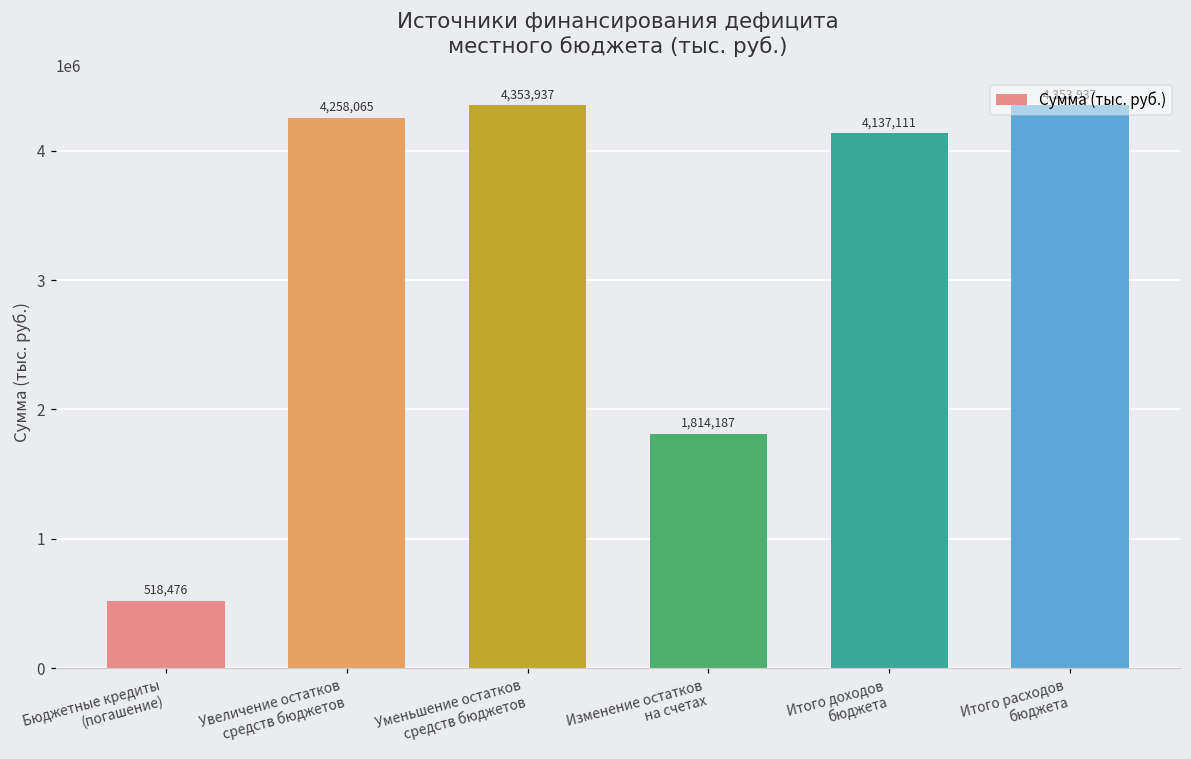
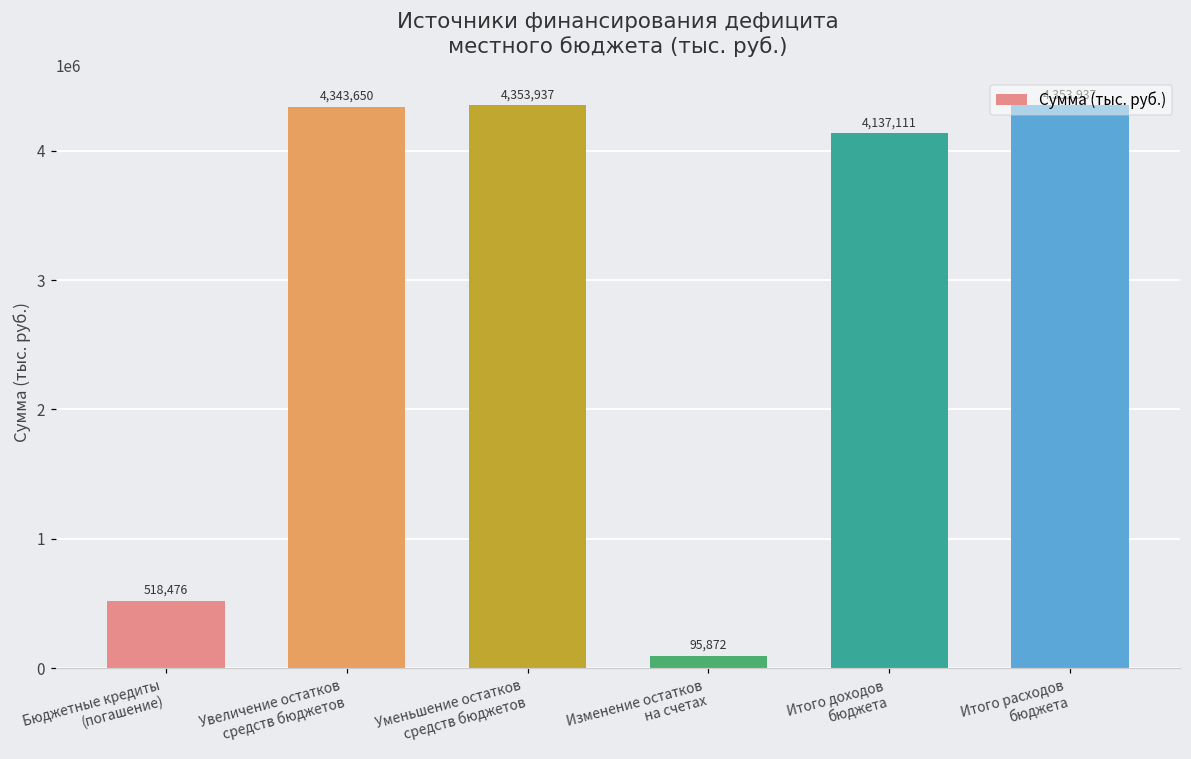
Увеличение остатков средств бюджетов: 4,258,065 -> 4,343,650
Изменение остатков на счетах: 1,814,187 -> 95,872
